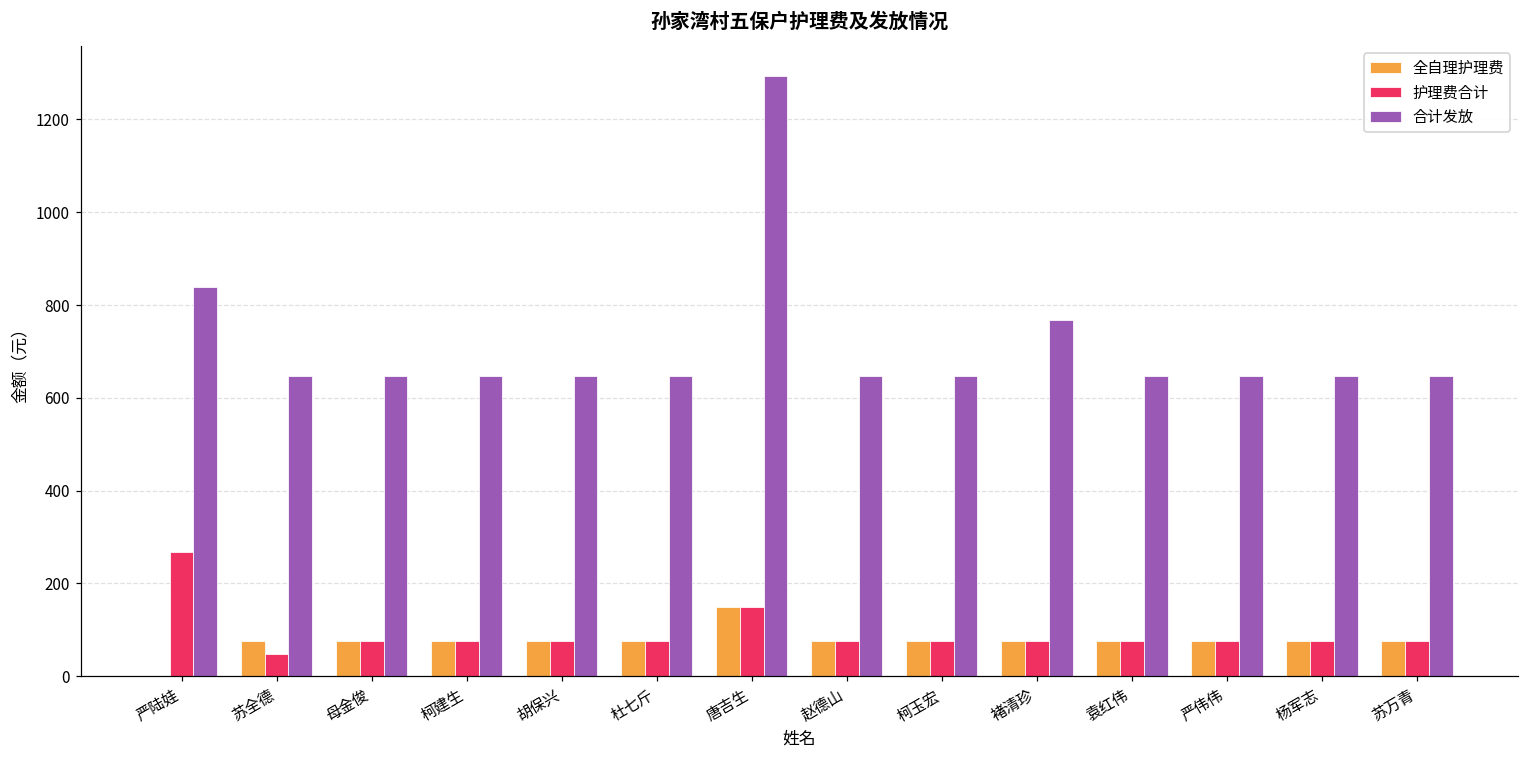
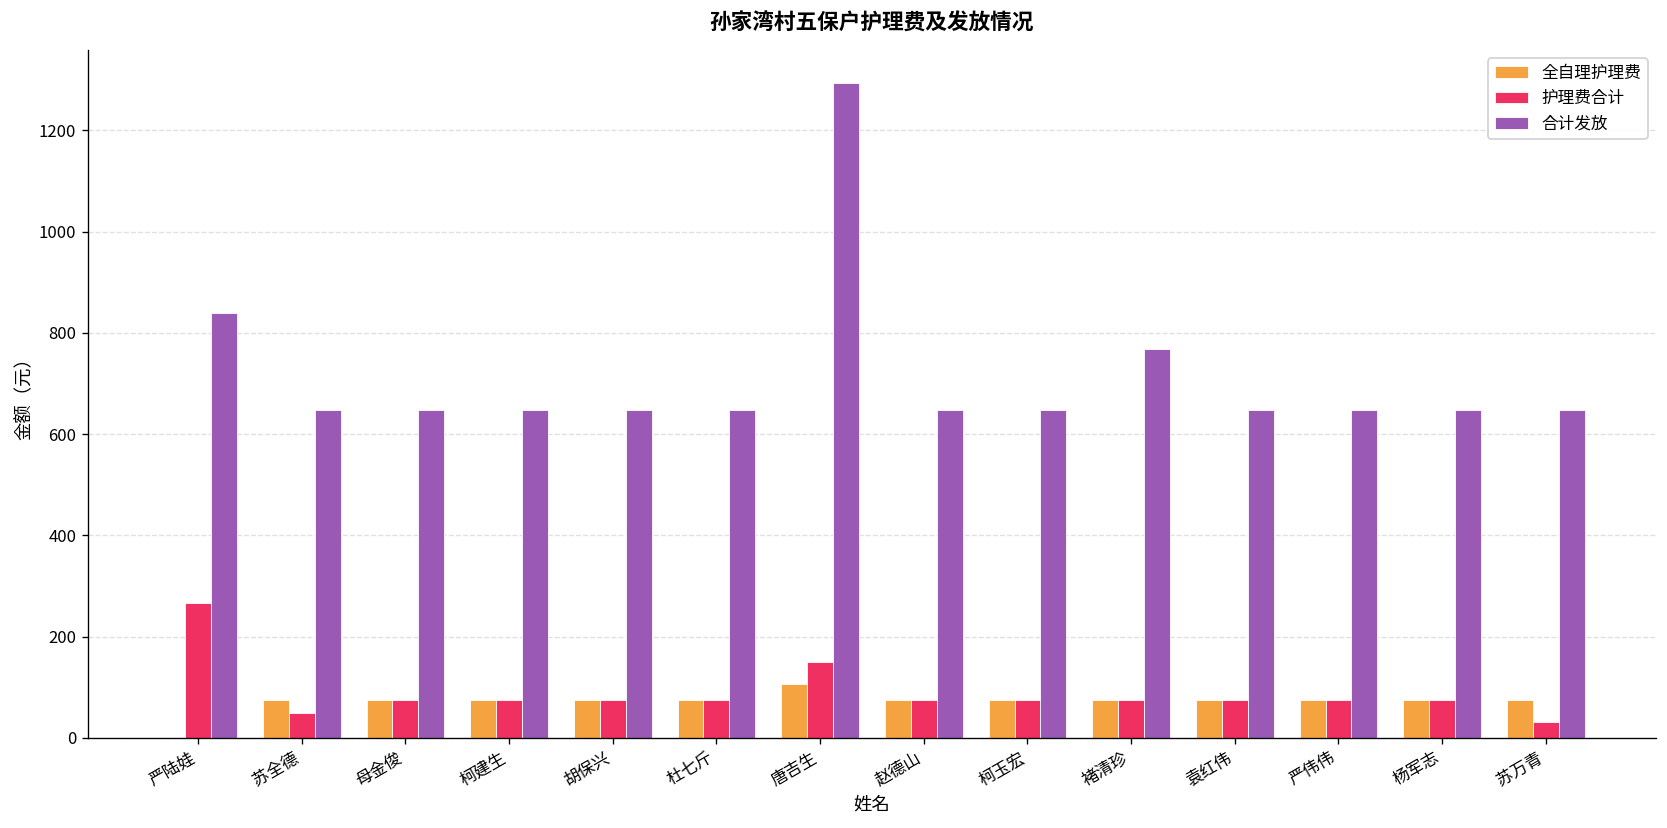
全自理护理费, 唐吉生: 150 -> 110
护理费合计, 苏万青: 80 -> 30
